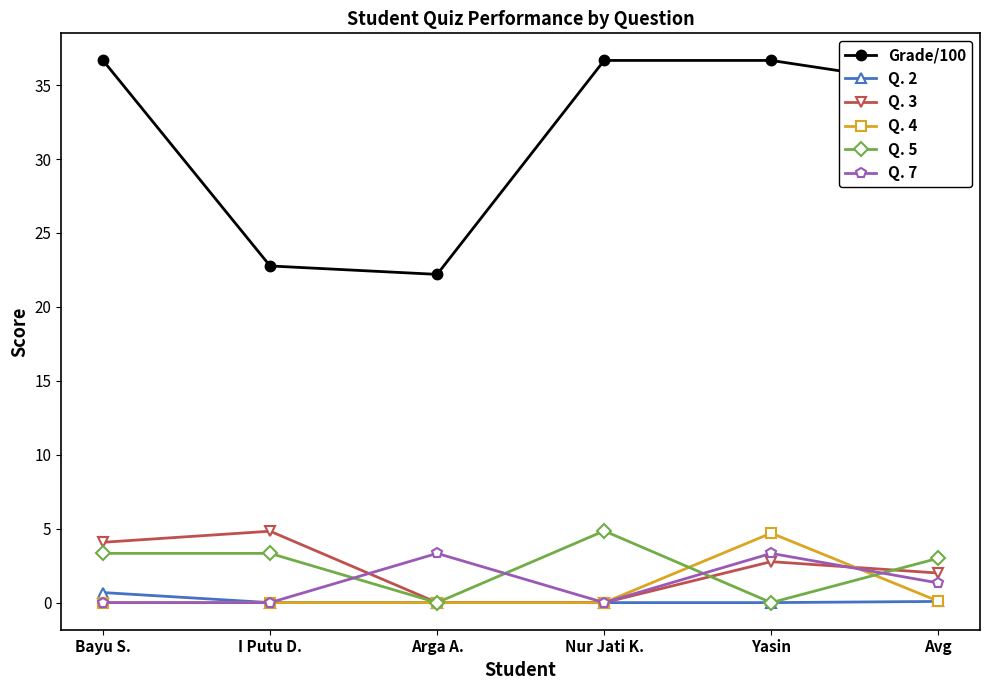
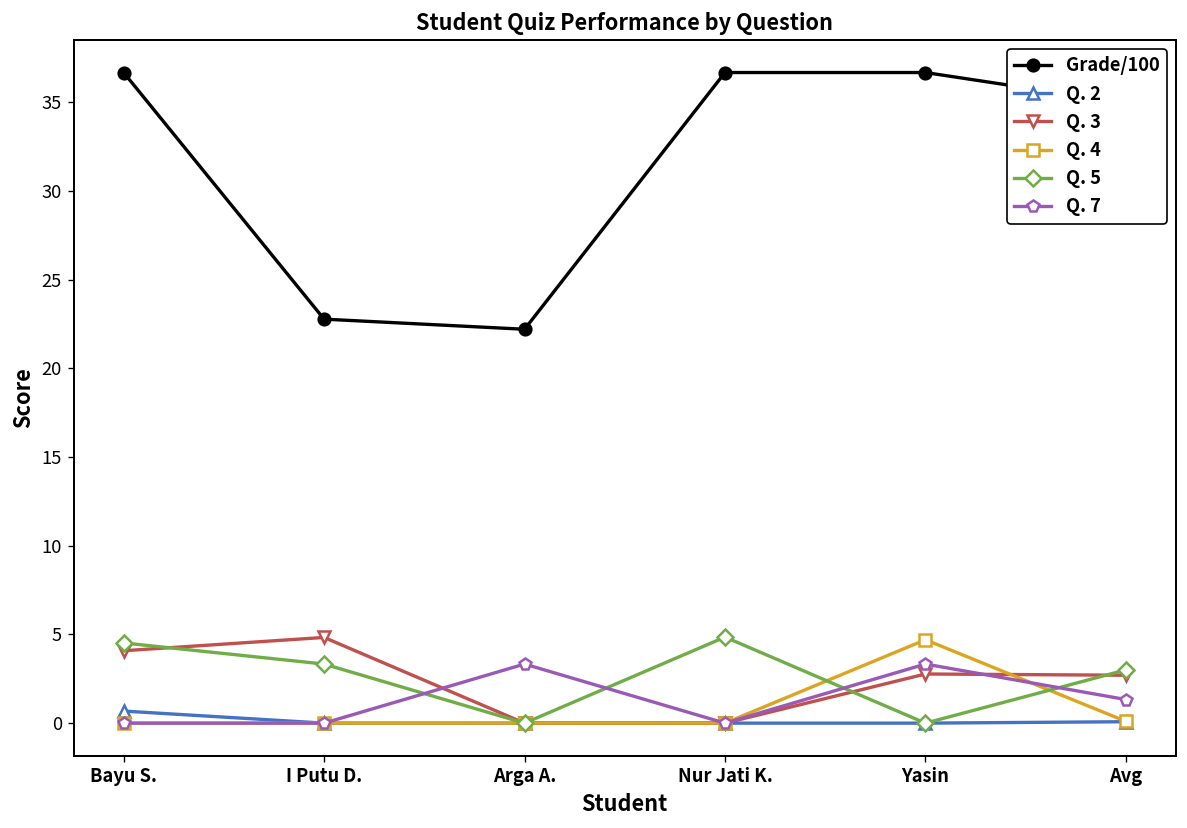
Q. 5, Bayu S.: 3.3 -> 4.5
Q. 3, Avg: 2.0 -> 2.7
